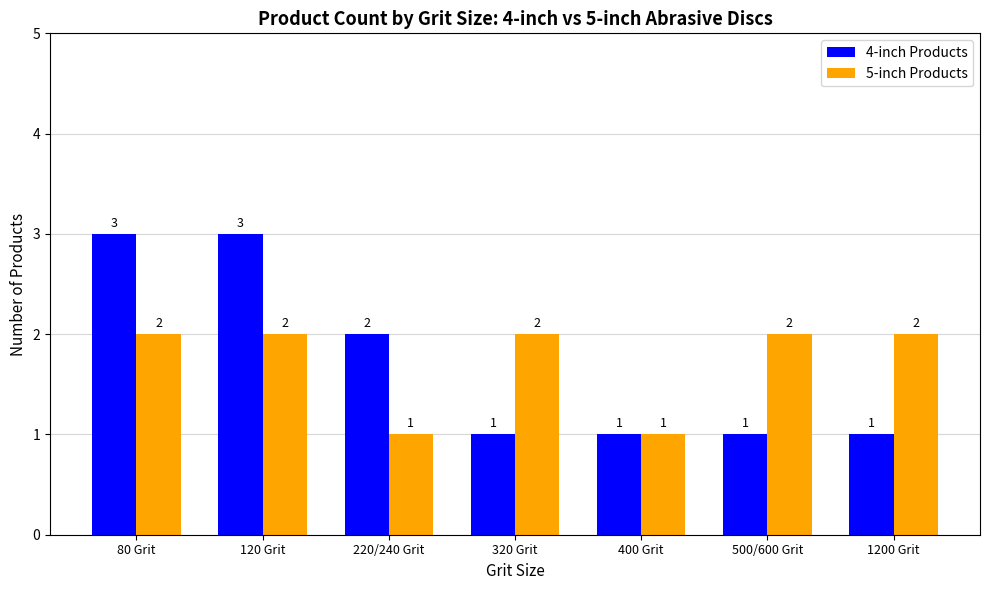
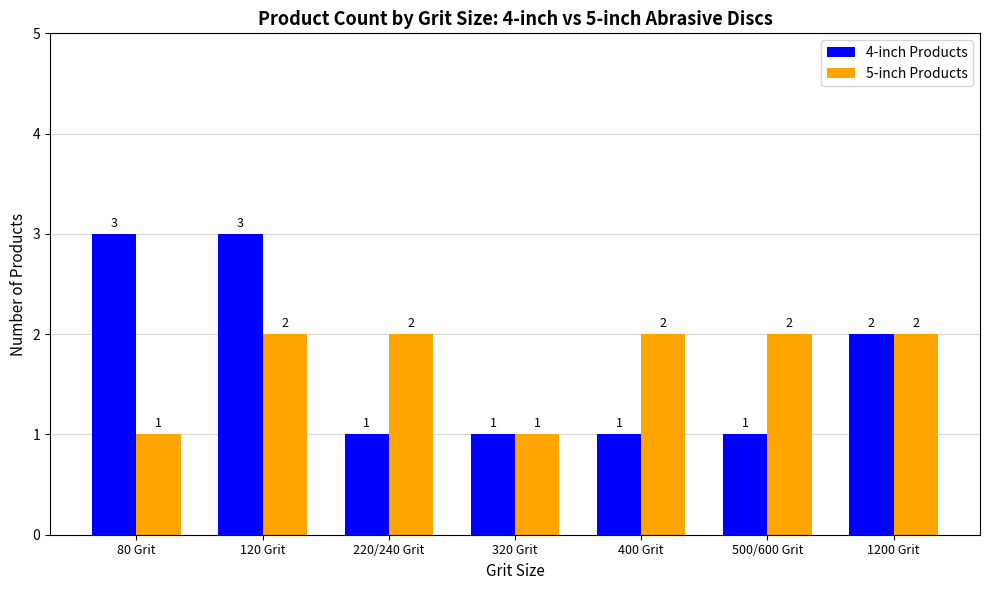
5-inch Products, 80 Grit: 2 -> 1
4-inch Products, 220/240 Grit: 2 -> 1
5-inch Products, 220/240 Grit: 1 -> 2
5-inch Products, 320 Grit: 2 -> 1
5-inch Products, 400 Grit: 1 -> 2
4-inch Products, 1200 Grit: 1 -> 2
